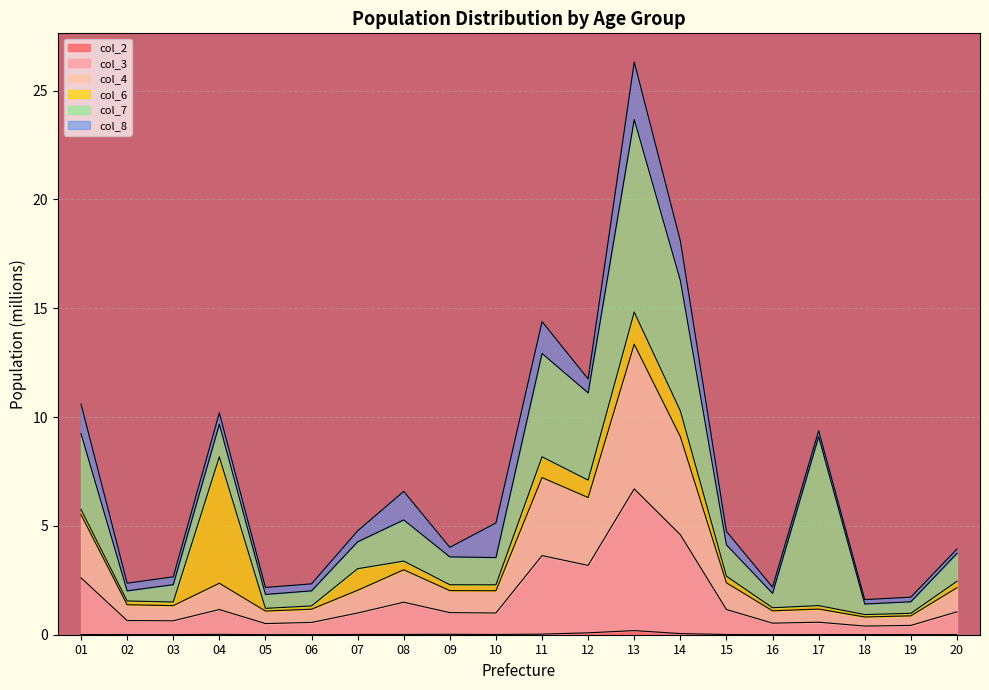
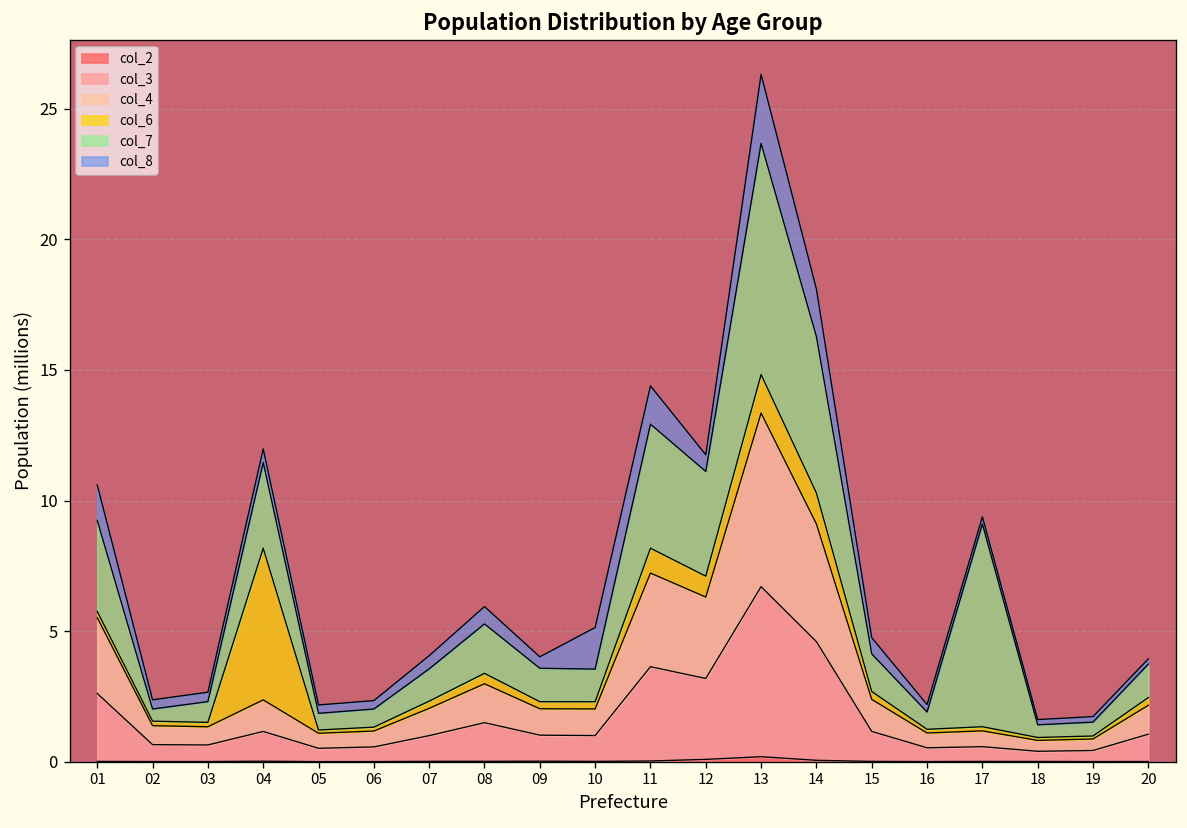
col_7, 04: 1.5 -> 3.3
col_6, 07: 1.0 -> 0.3
col_8, 08: 1.3 -> 0.7
